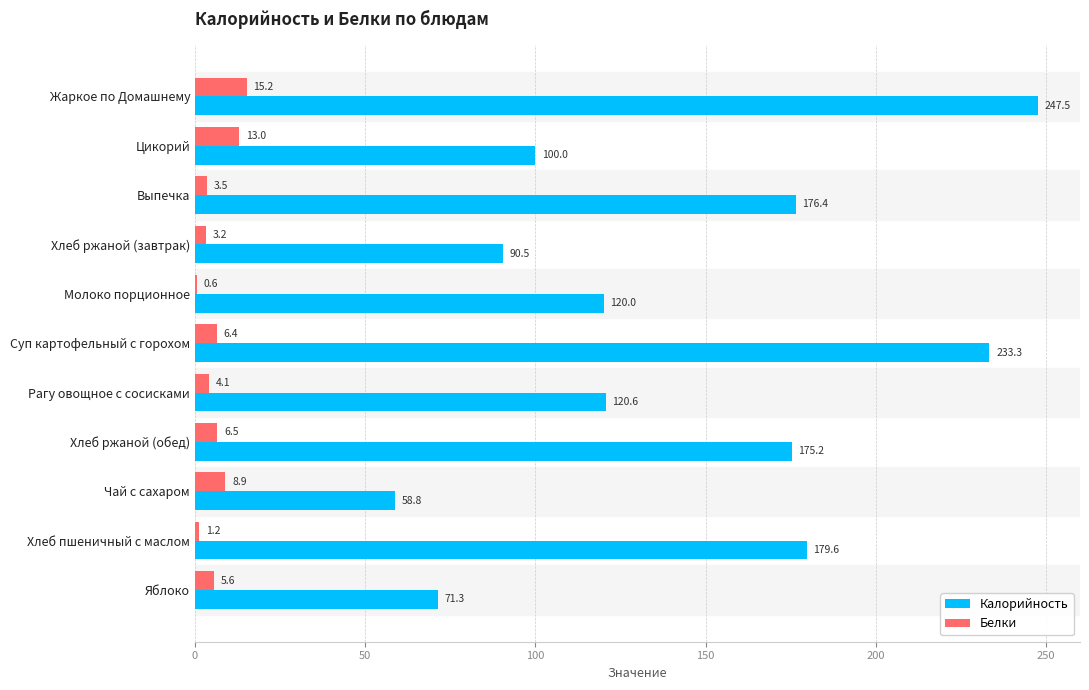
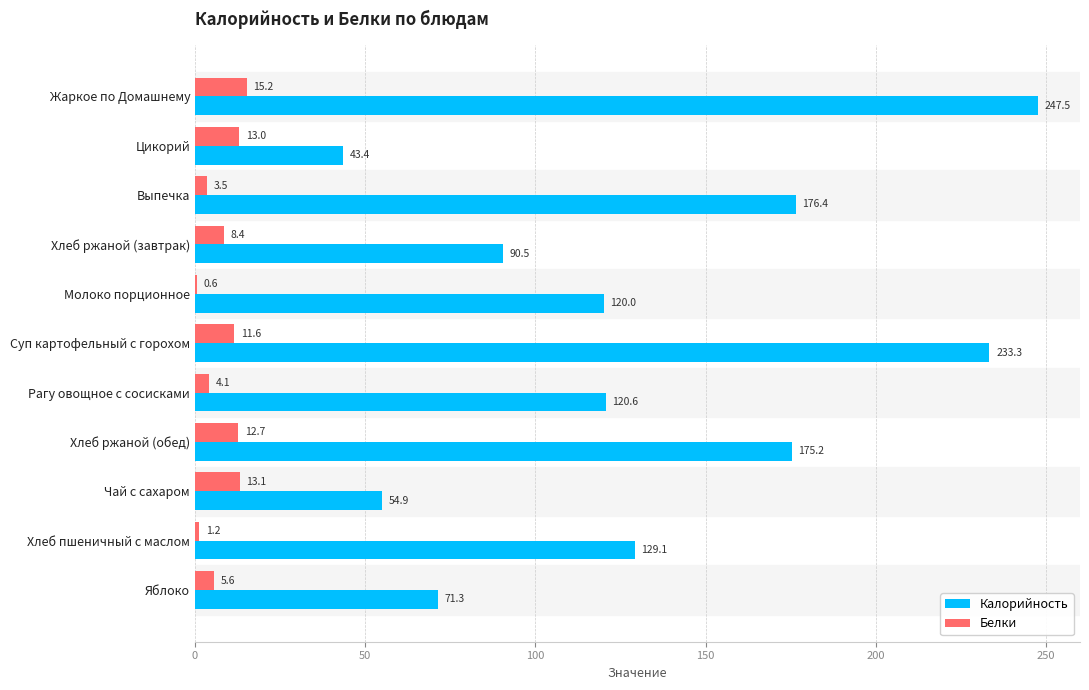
Калорийность, Цикорий: 100.0 -> 43.4
Белки, Хлеб ржаной (завтрак): 3.2 -> 8.4
Белки, Суп картофельный с горохом: 6.4 -> 11.6
Белки, Хлеб ржаной (обед): 6.5 -> 12.7
Белки, Чай с сахаром: 8.9 -> 13.1
Калорийность, Чай с сахаром: 58.8 -> 54.9
Калорийность, Хлеб пшеничный с маслом: 179.6 -> 129.1
